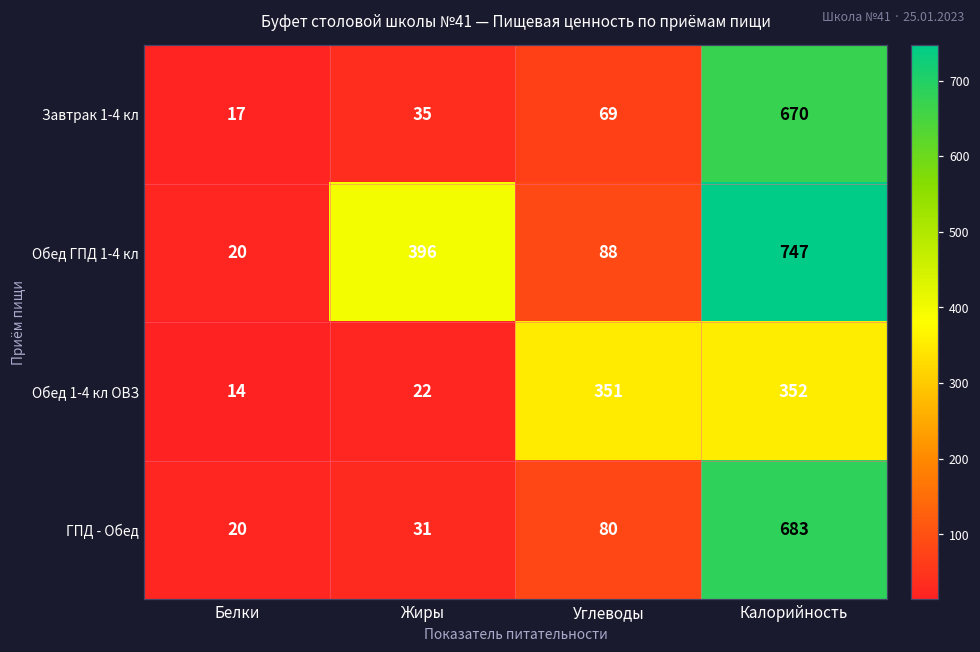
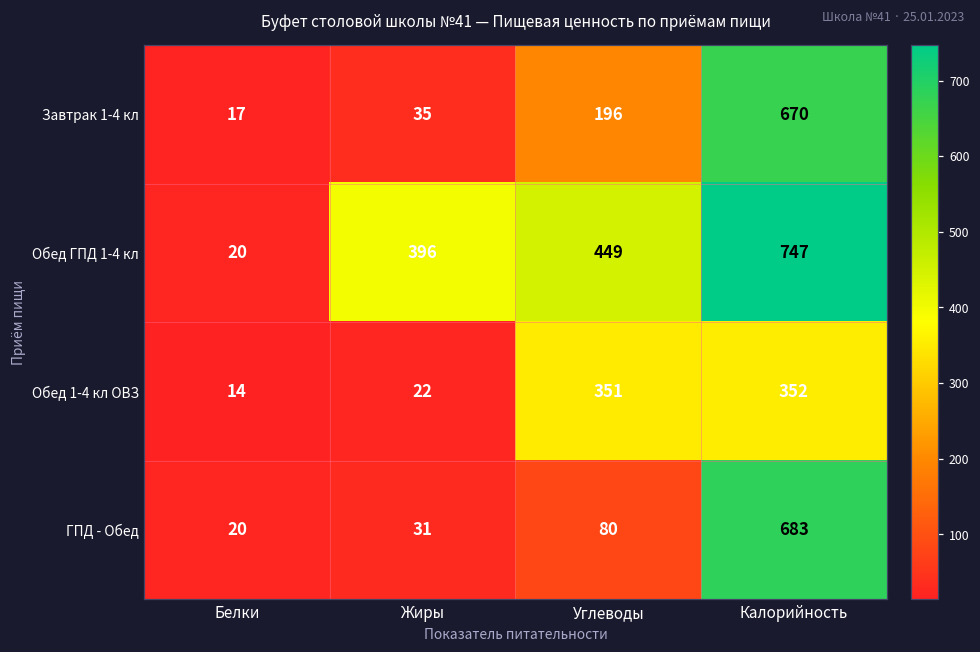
Завтрак 1-4 кл, Углеводы: 69 -> 196
Обед ГПД 1-4 кл, Углеводы: 88 -> 449
